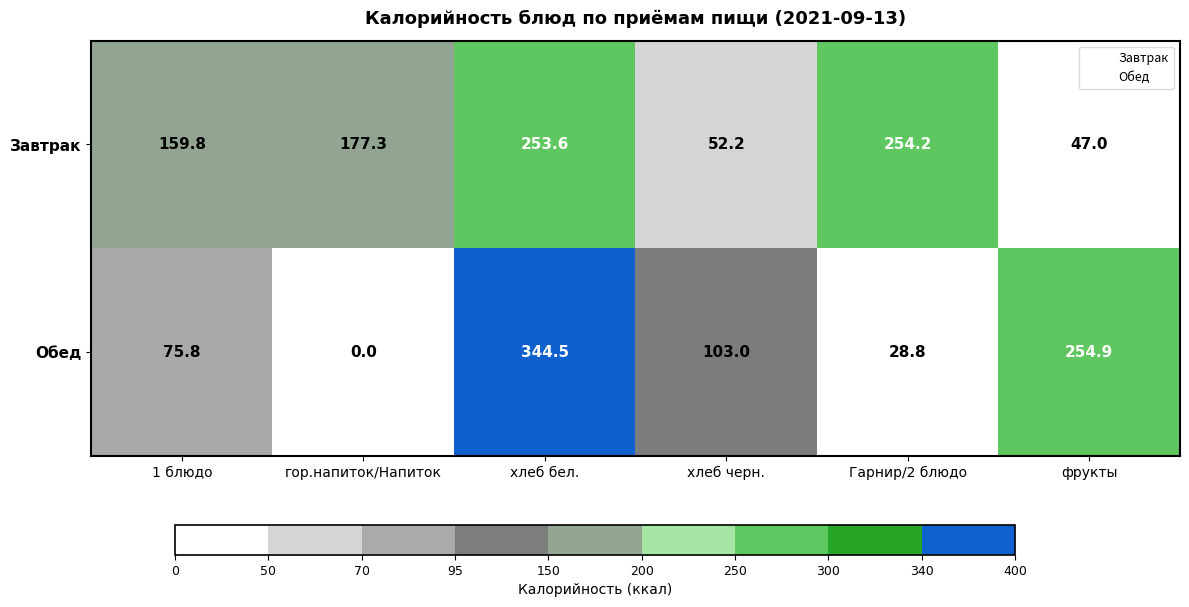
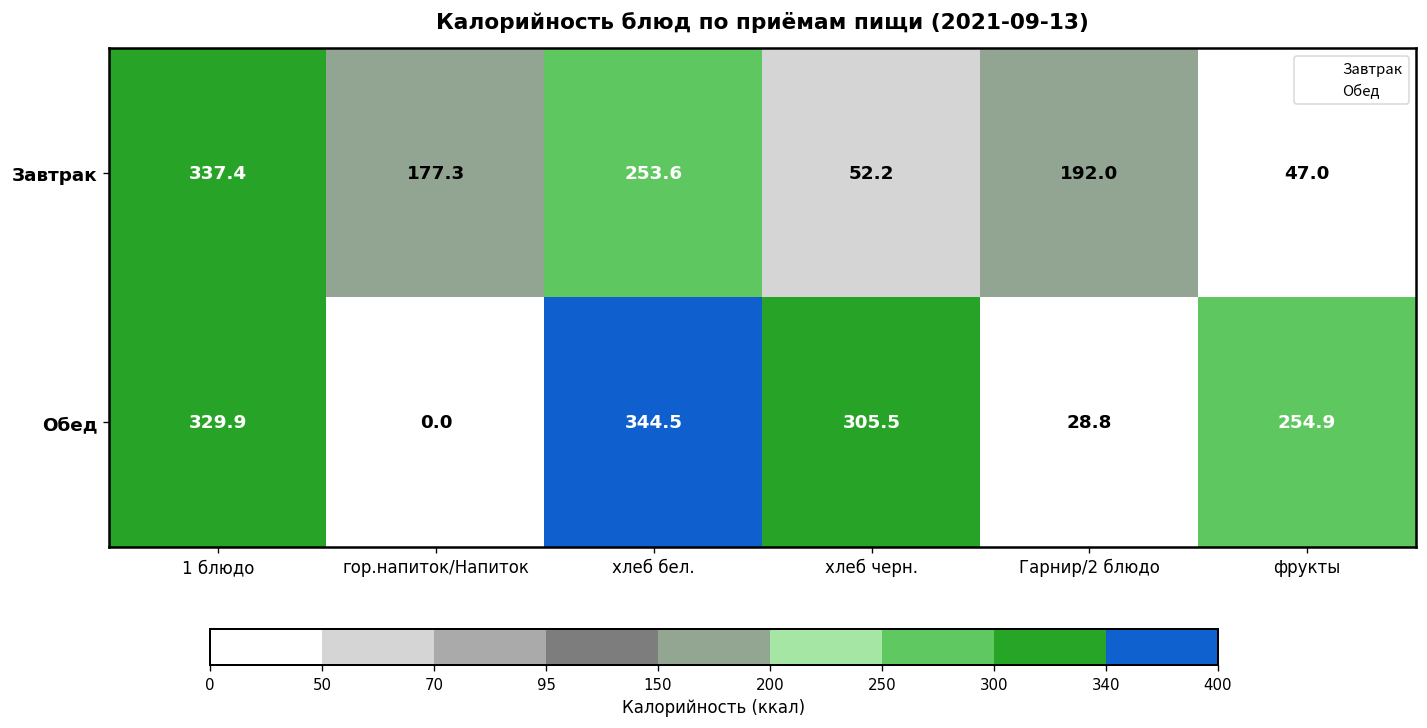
Калорийность блюд по приёмам пищи (2021-09-13), Завтрак, 1 блюдо: 159.8 -> 337.4
Калорийность блюд по приёмам пищи (2021-09-13), Завтрак, Гарнир/2 блюдо: 254.2 -> 192.0
Калорийность блюд по приёмам пищи (2021-09-13), Обед, 1 блюдо: 75.8 -> 329.9
Калорийность блюд по приёмам пищи (2021-09-13), Обед, хлеб черн.: 103.0 -> 305.5
